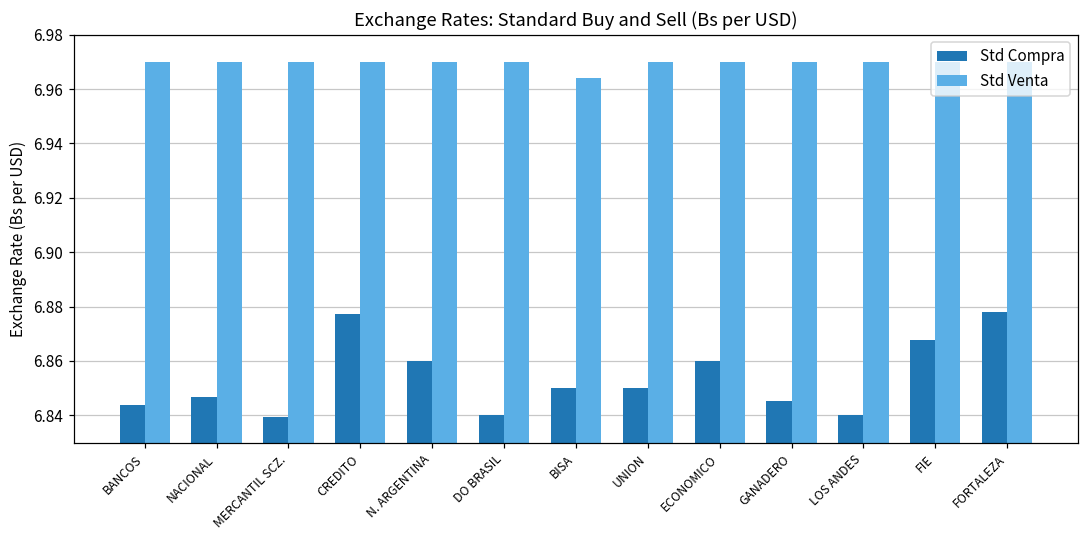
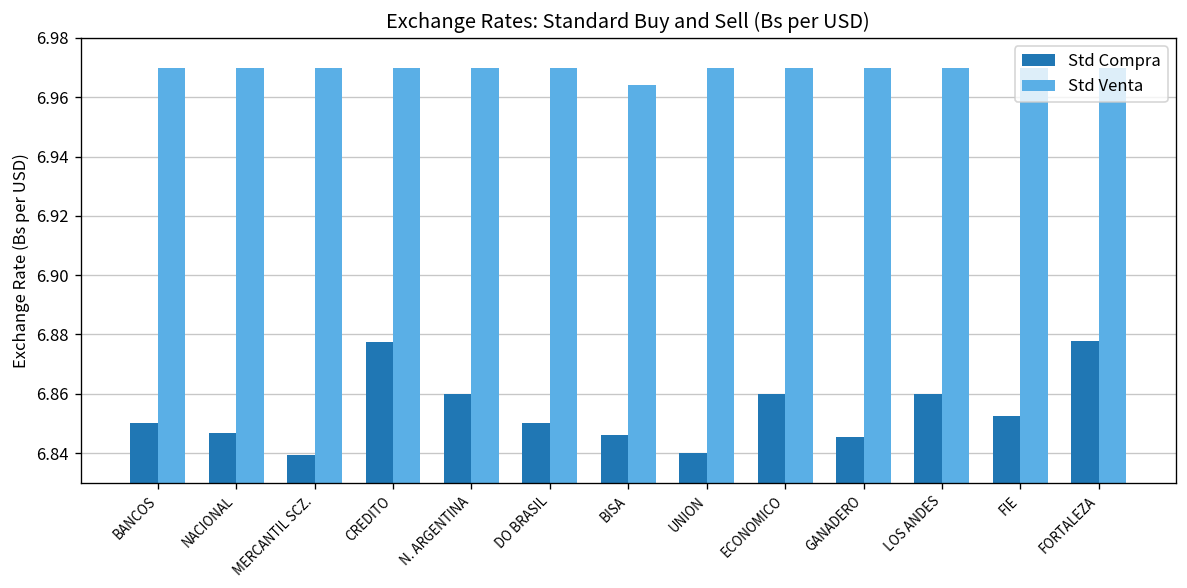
Std Compra, BANCOS: 6.844 -> 6.850
Std Compra, DO BRASIL: 6.84 -> 6.85
Std Compra, BISA: 6.850 -> 6.846
Std Compra, UNION: 6.85 -> 6.84
Std Compra, LOS ANDES: 6.84 -> 6.86
Std Compra, FIE: 6.868 -> 6.853
